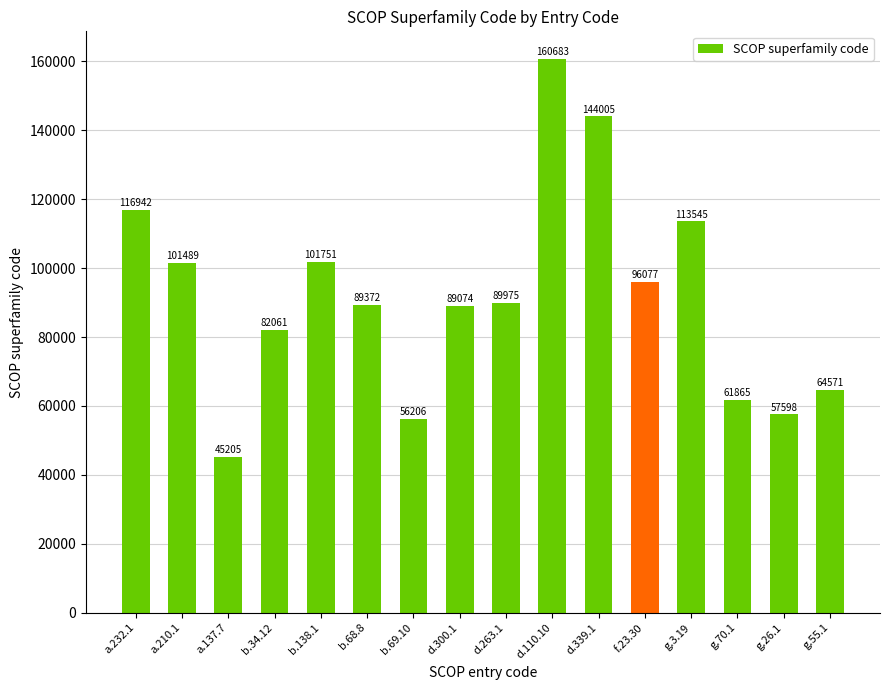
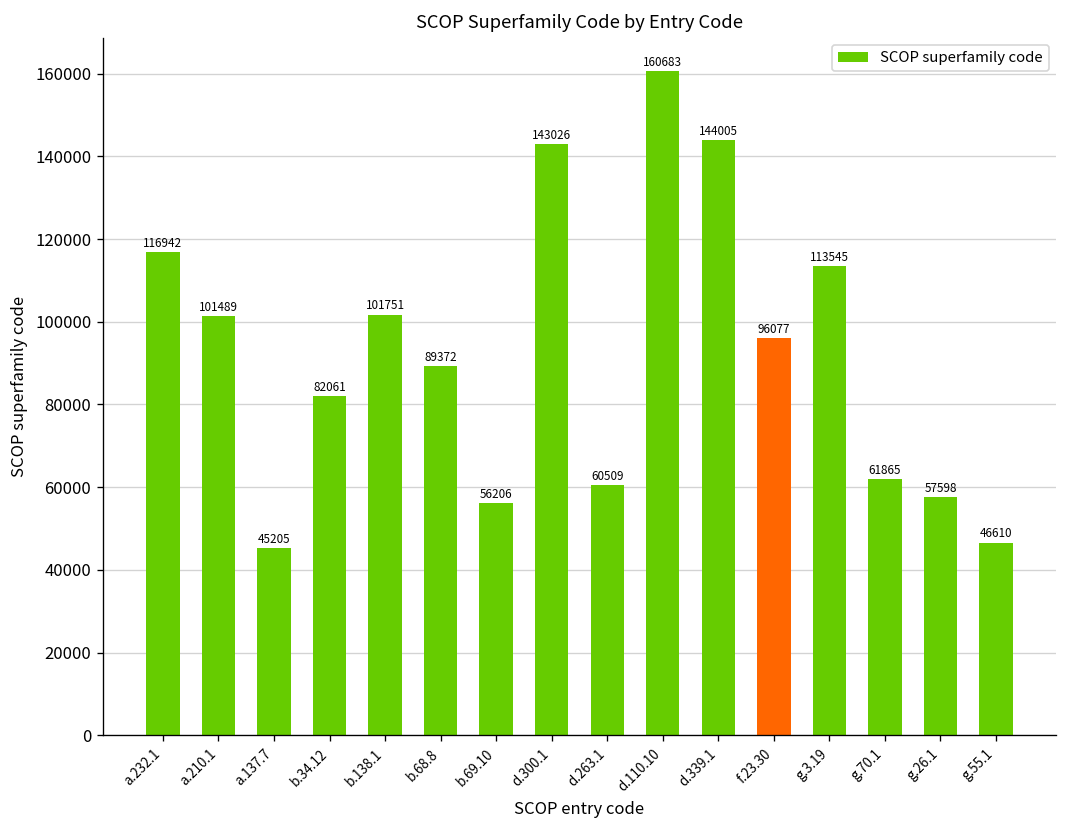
d.300.1: 89074 -> 143026
d.263.1: 89975 -> 60509
g.55.1: 64571 -> 46610
